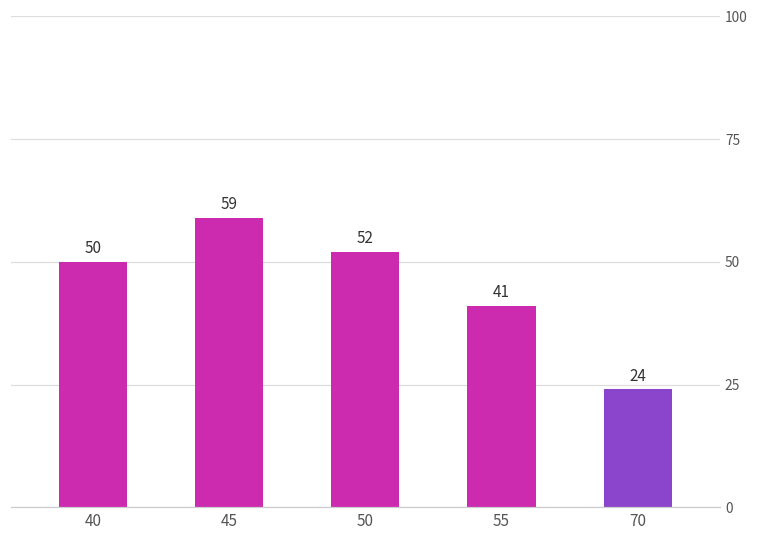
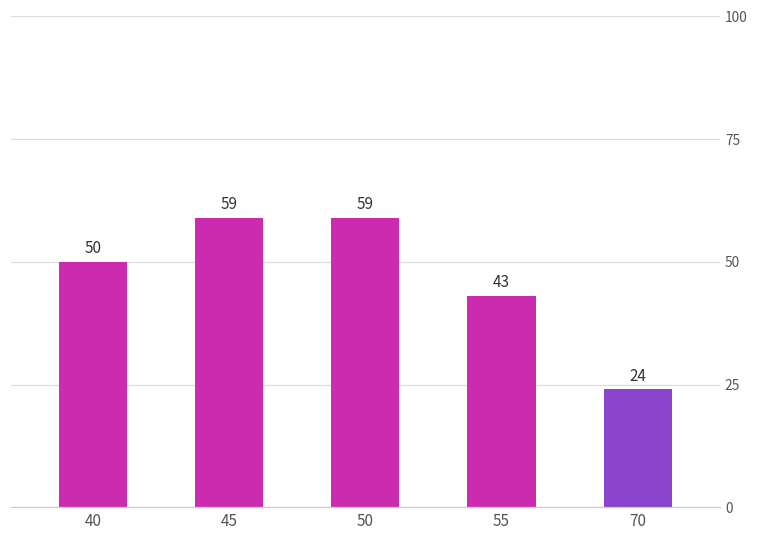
50: 52 -> 59
55: 41 -> 43
